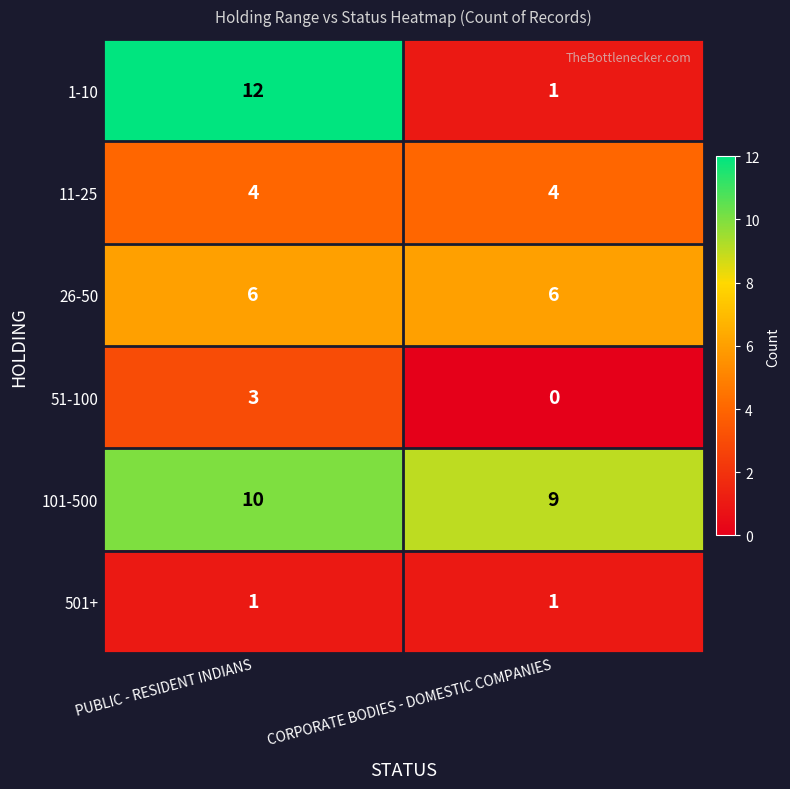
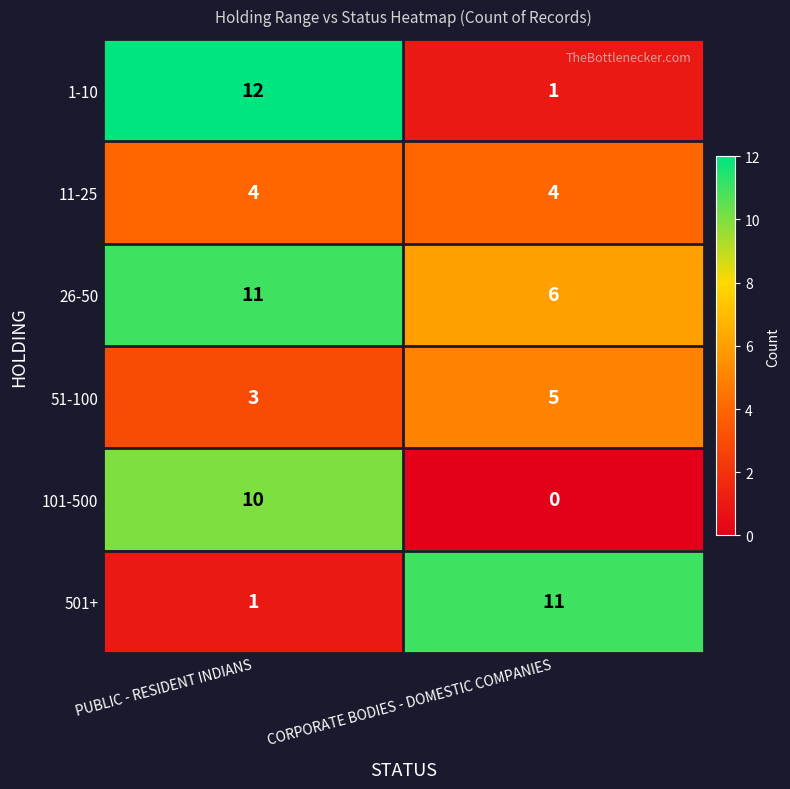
26-50, PUBLIC - RESIDENT INDIANS: 6 -> 11
51-100, CORPORATE BODIES - DOMESTIC COMPANIES: 0 -> 5
101-500, CORPORATE BODIES - DOMESTIC COMPANIES: 9 -> 0
501+, CORPORATE BODIES - DOMESTIC COMPANIES: 1 -> 11
